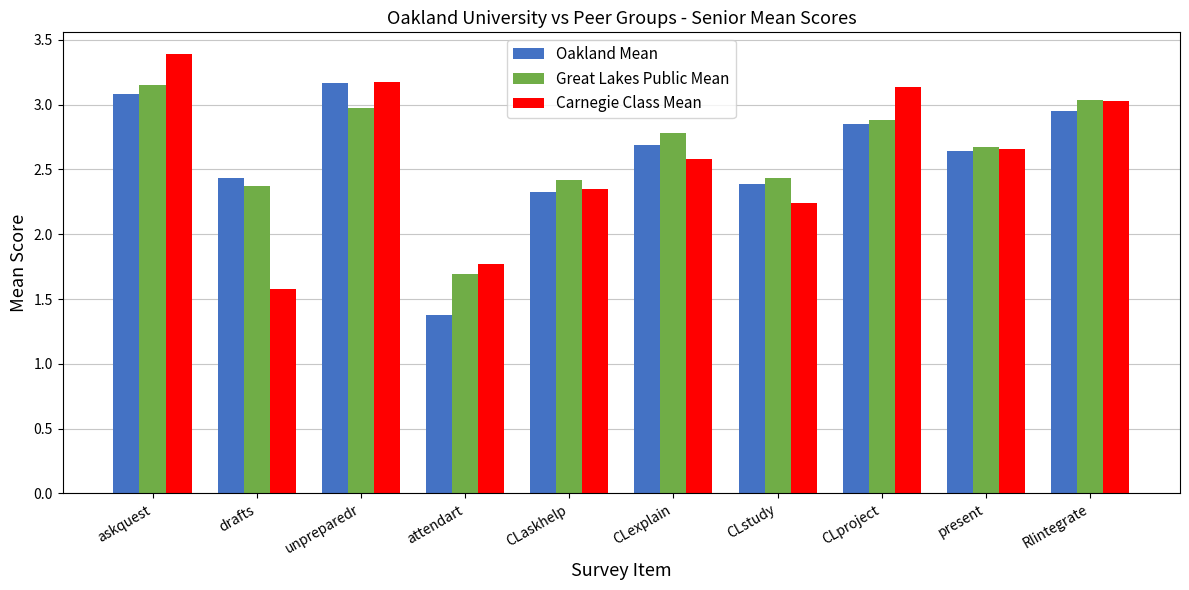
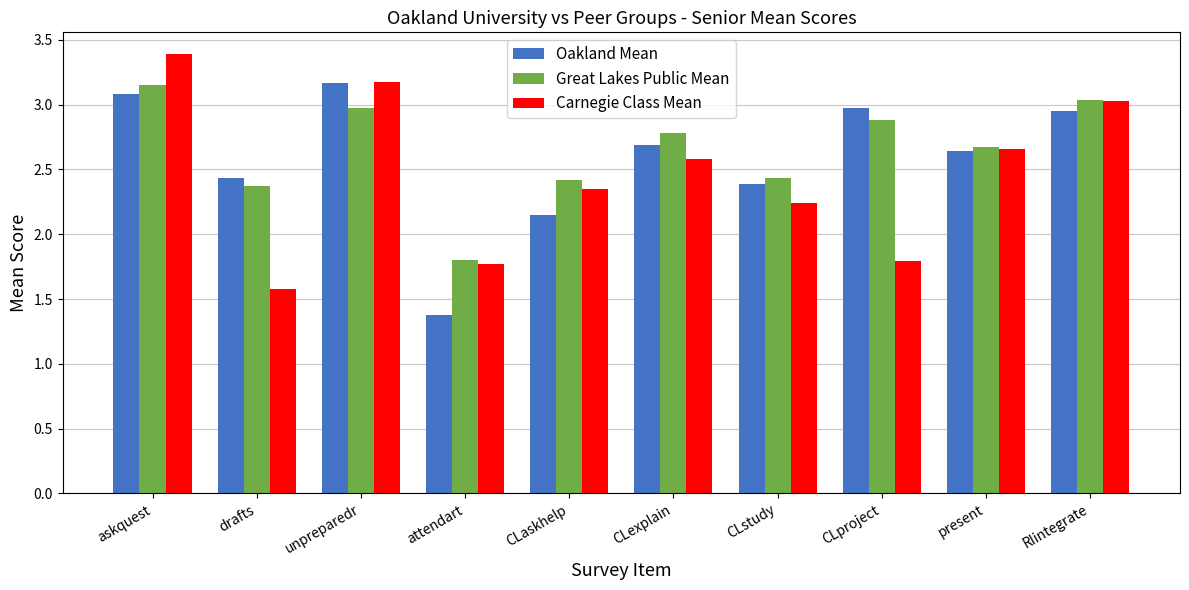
Great Lakes Public Mean, attendart: 1.69 -> 1.80
Oakland Mean, CLaskhelp: 2.32 -> 2.15
Oakland Mean, CLproject: 2.85 -> 2.98
Carnegie Class Mean, CLproject: 3.14 -> 1.79
